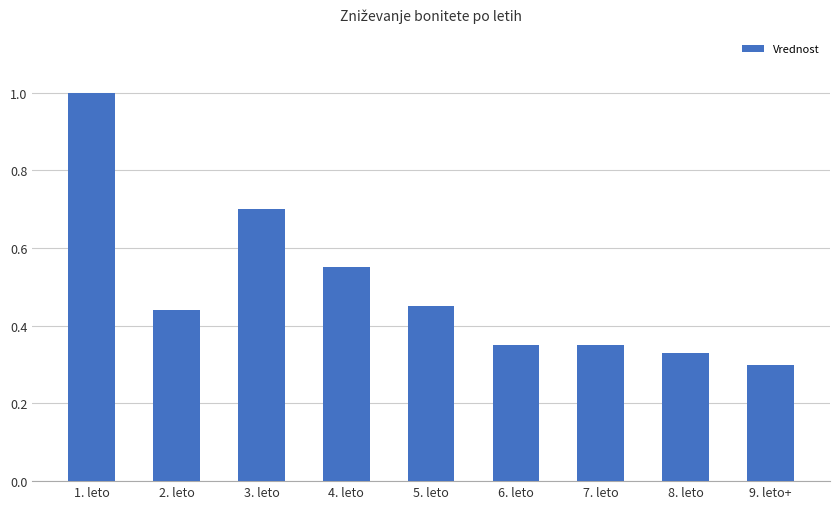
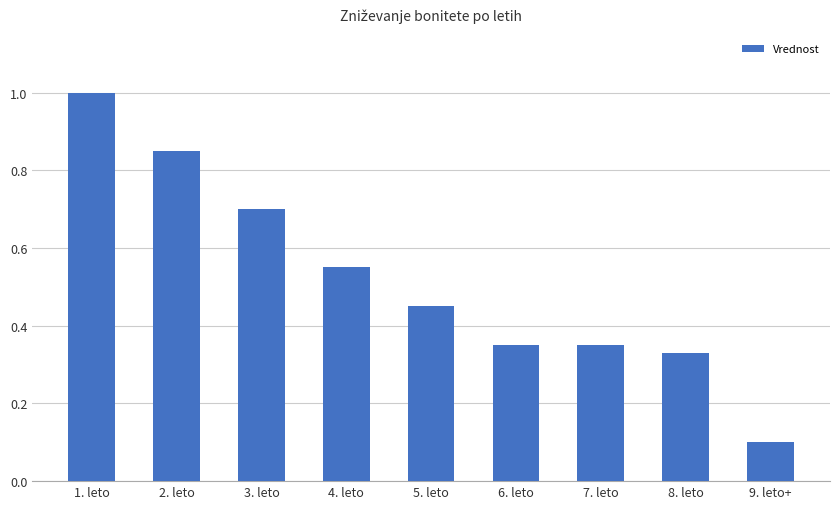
2. leto: 0.44 -> 0.85
9. leto+: 0.3 -> 0.1
